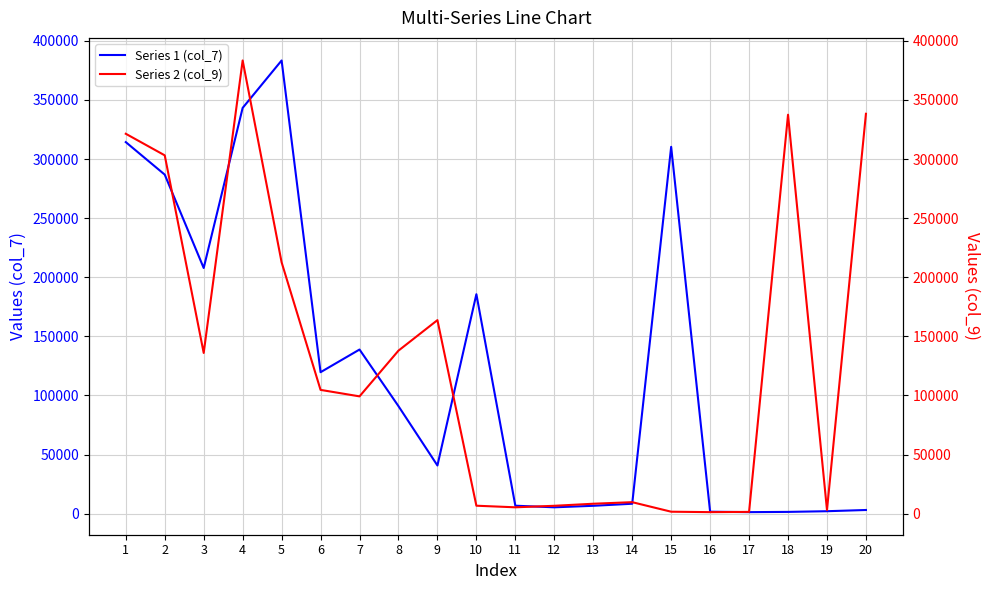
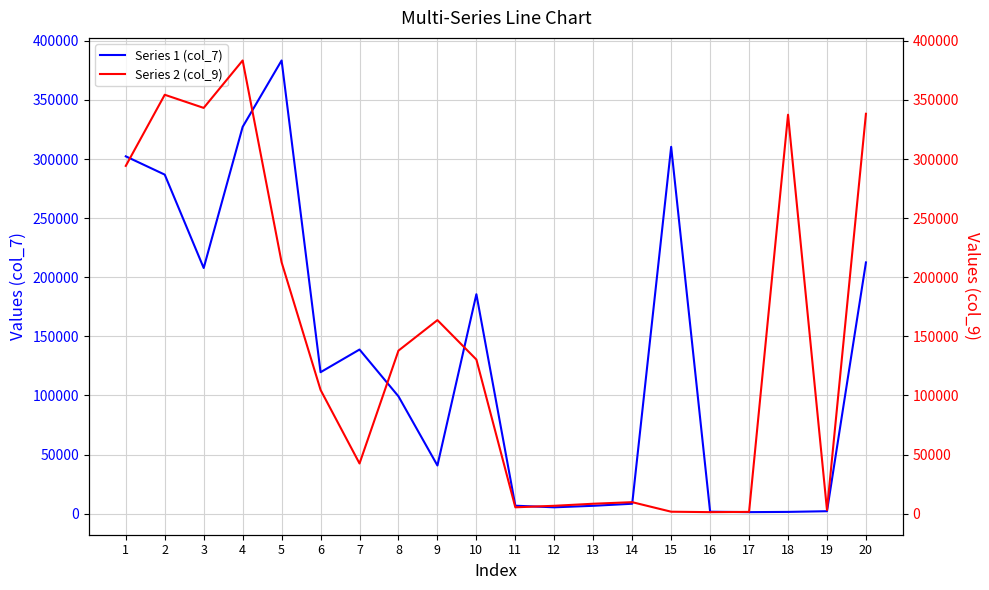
Series 1 (col_7), 1: 314000 -> 302000
Series 1 (col_7), 4: 343000 -> 327000
Series 1 (col_7), 8: 91000 -> 99000
Series 1 (col_7), 20: 3000 -> 213000
Series 2 (col_9), 1: 321000 -> 294000
Series 2 (col_9), 2: 303000 -> 354000
Series 2 (col_9), 3: 136000 -> 343000
Series 2 (col_9), 7: 99000 -> 42000
Series 2 (col_9), 10: 7000 -> 130000
